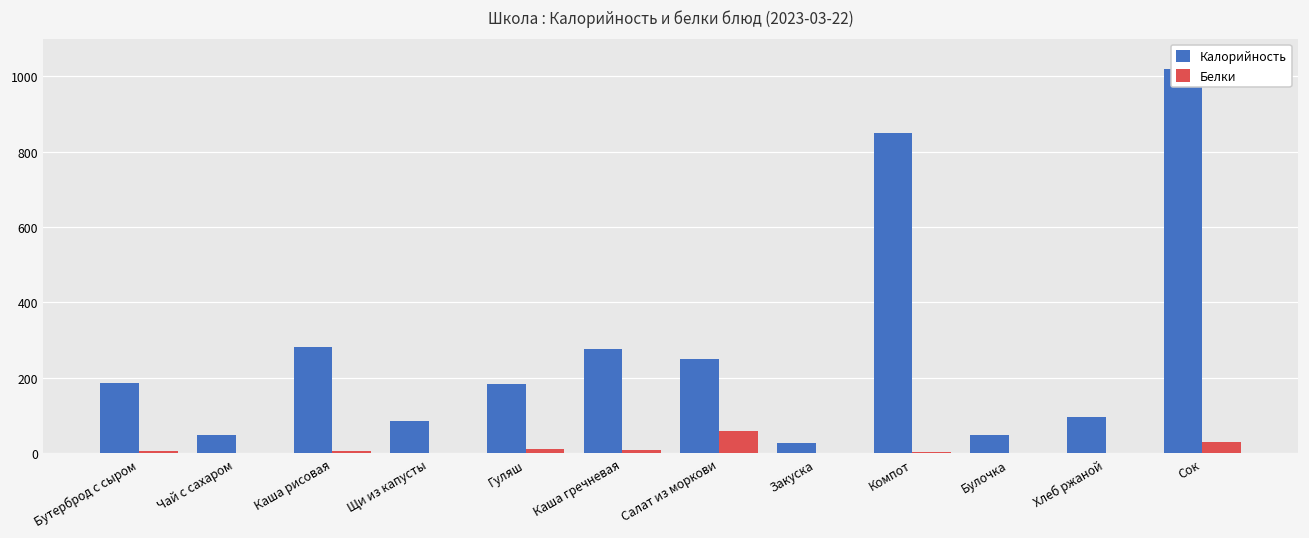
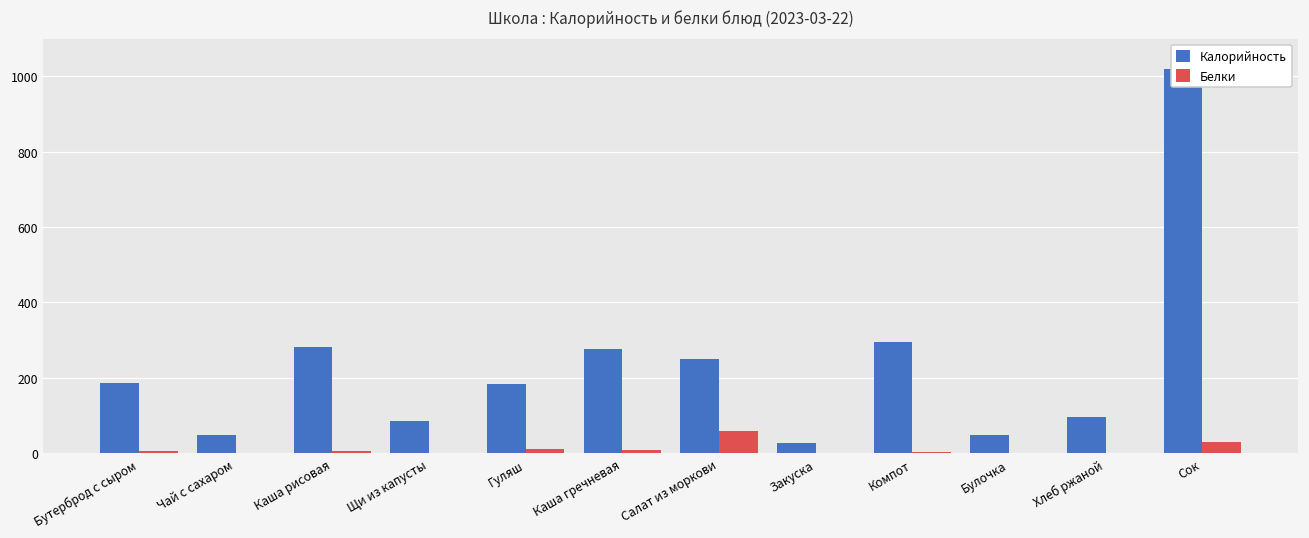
Калорийность, Компот: 850 -> 300
